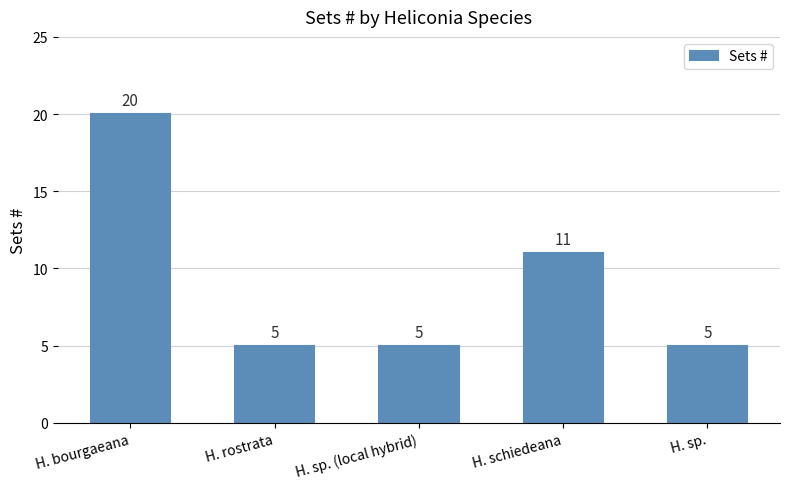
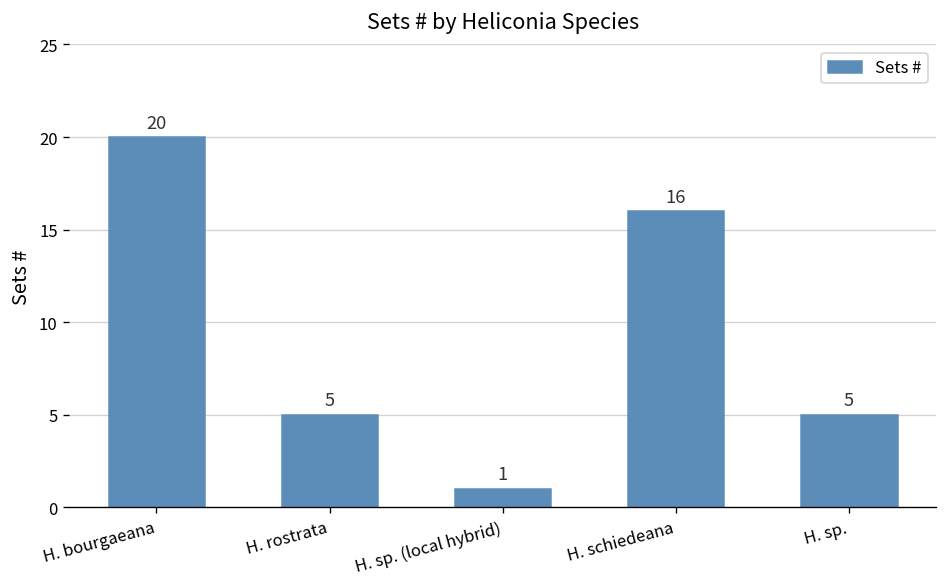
H. sp. (local hybrid): 5 -> 1
H. schiedeana: 11 -> 16
